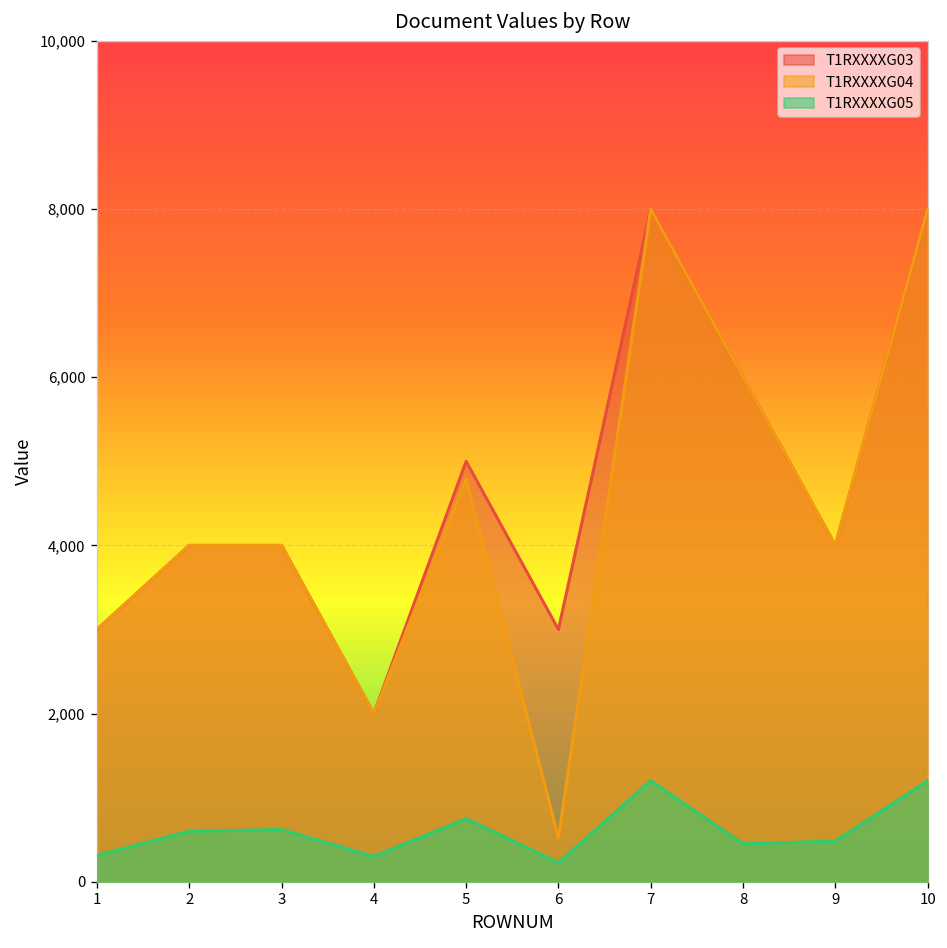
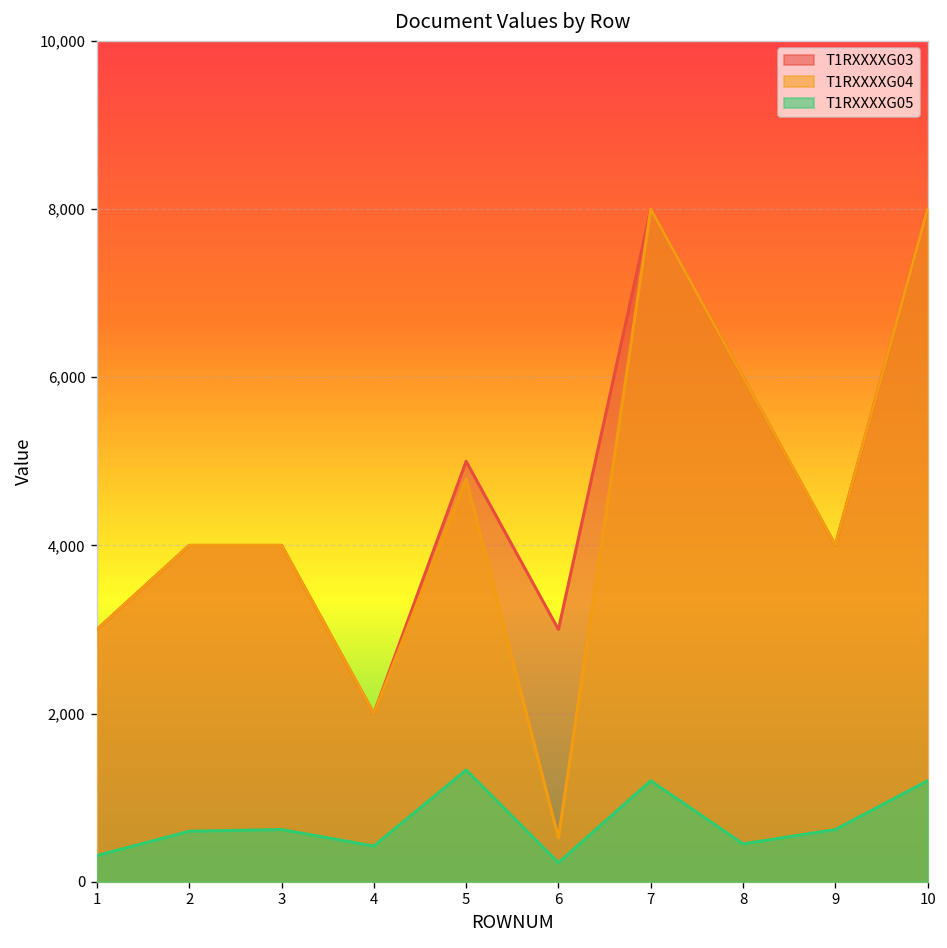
T1RXXXXG05, 4: 300 -> 400
T1RXXXXG05, 5: 800 -> 1,300
T1RXXXXG05, 9: 500 -> 600
